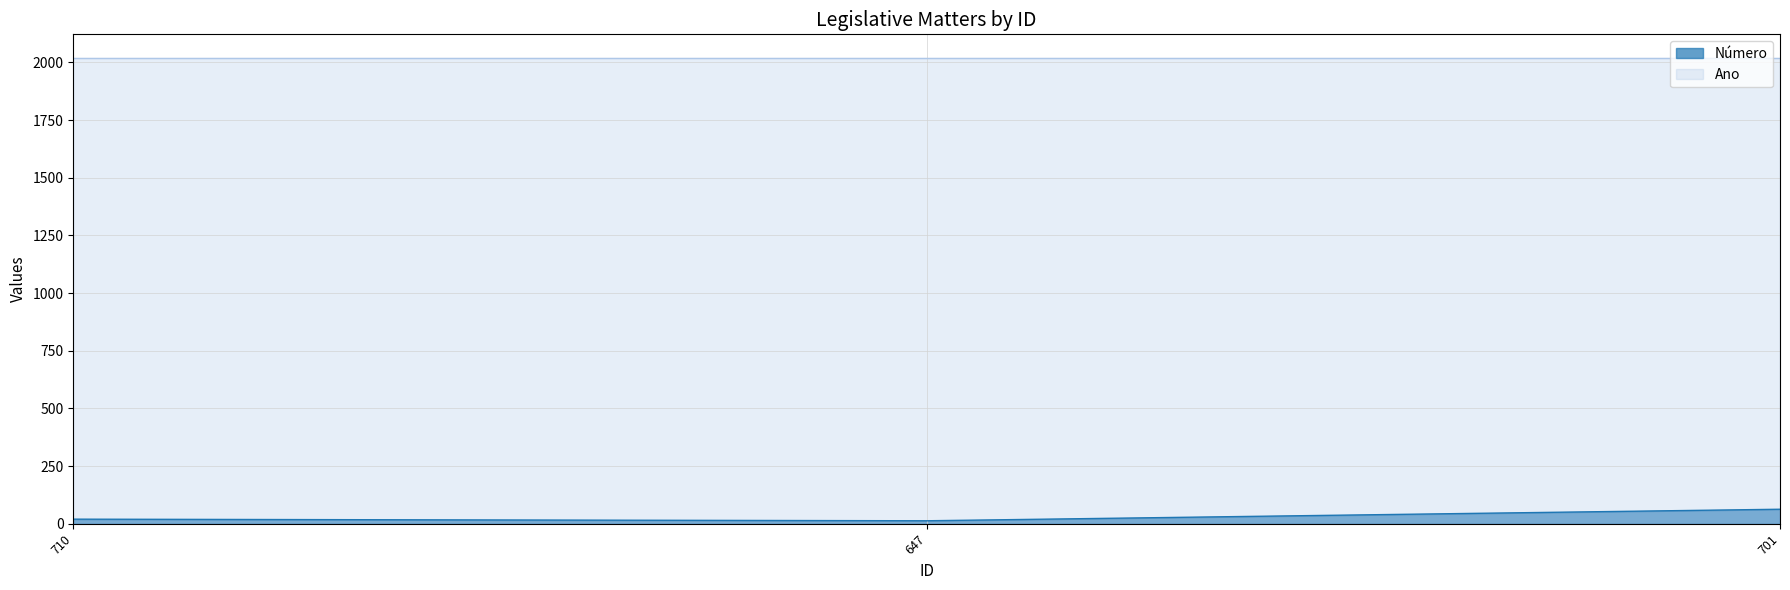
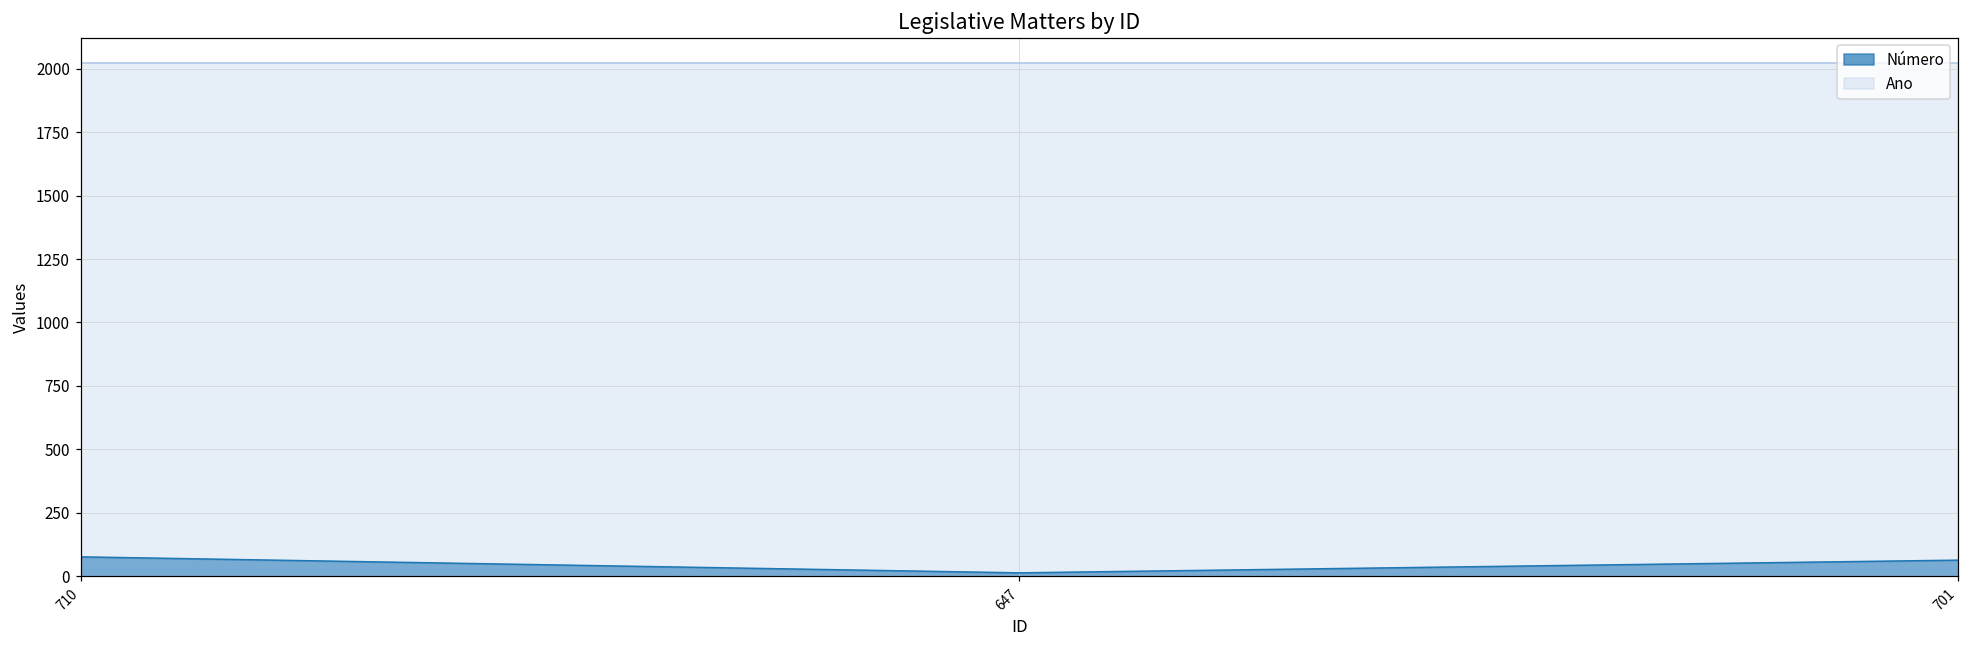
Número, 710: 20 -> 80
